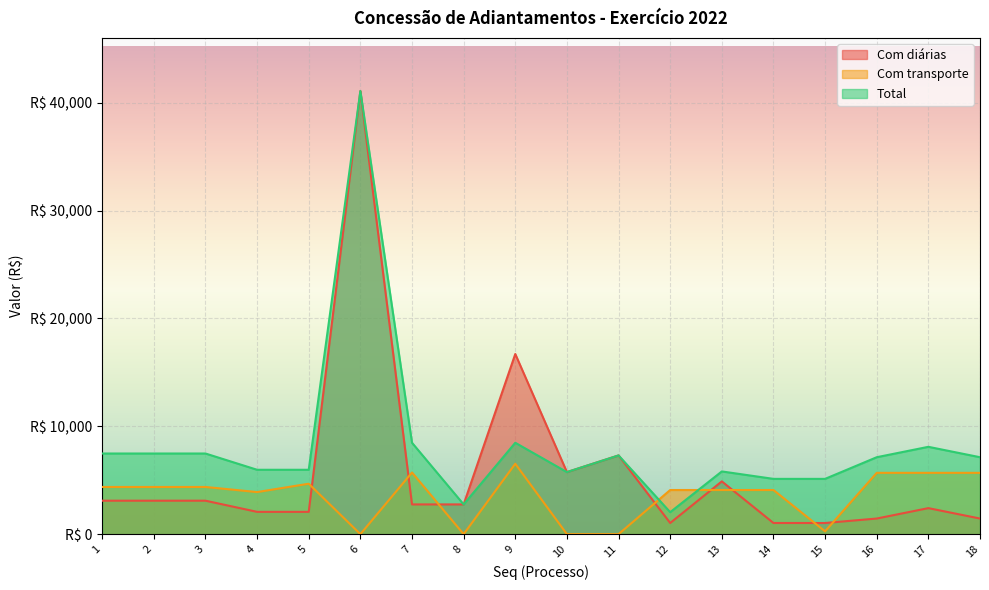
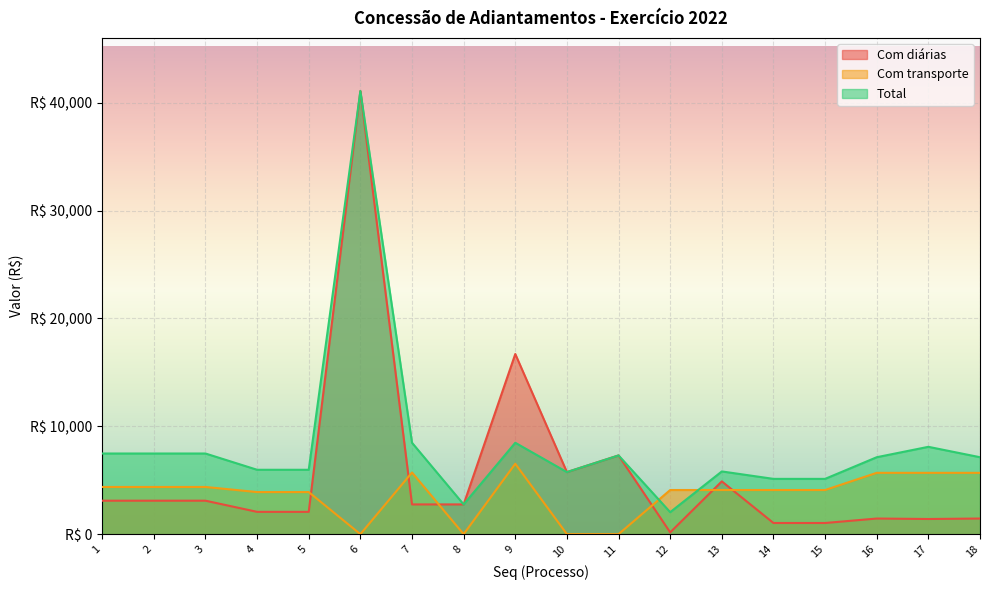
Com transporte, 5: R$ 4,700 -> R$ 3,900
Com diárias, 12: R$ 1,000 -> R$ 200
Com transporte, 15: R$ 300 -> R$ 4,100
Com diárias, 17: R$ 2,400 -> R$ 1,400
